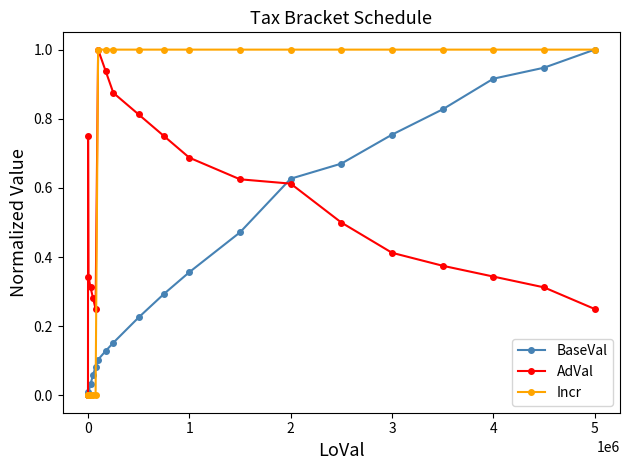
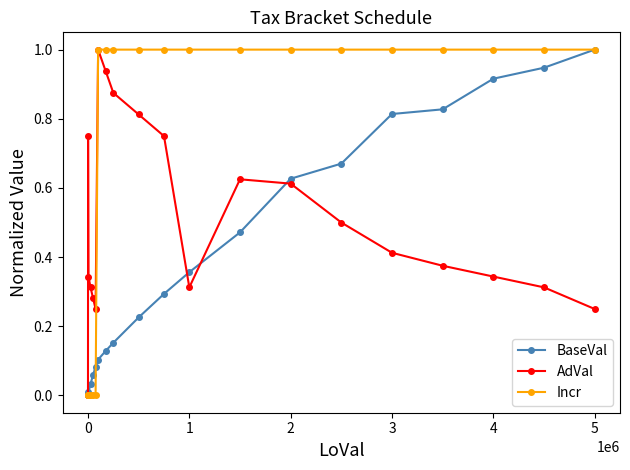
AdVal, 1: 0.69 -> 0.31
BaseVal, 3: 0.75 -> 0.81
